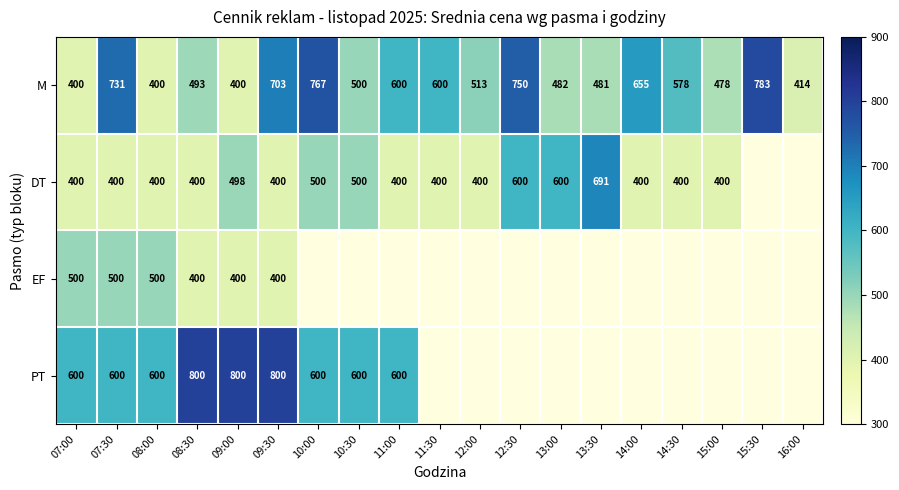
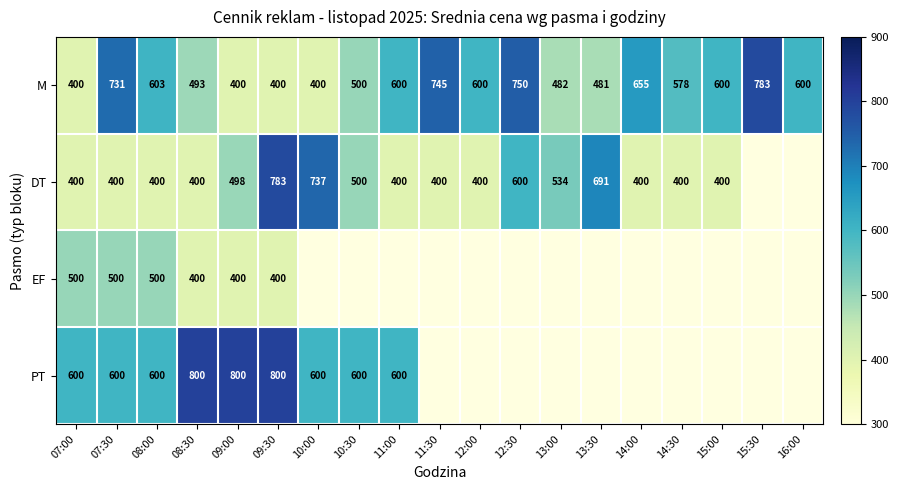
M, 08:00: 400 -> 603
M, 09:30: 703 -> 400
M, 10:00: 767 -> 400
M, 11:30: 600 -> 745
M, 12:00: 513 -> 600
M, 15:00: 478 -> 600
M, 16:00: 414 -> 600
DT, 09:30: 400 -> 783
DT, 10:00: 500 -> 737
DT, 13:00: 600 -> 534
